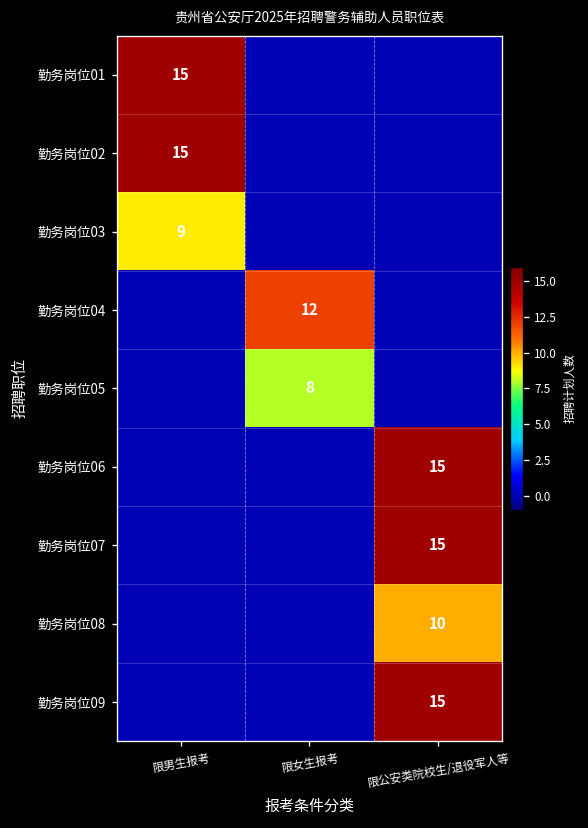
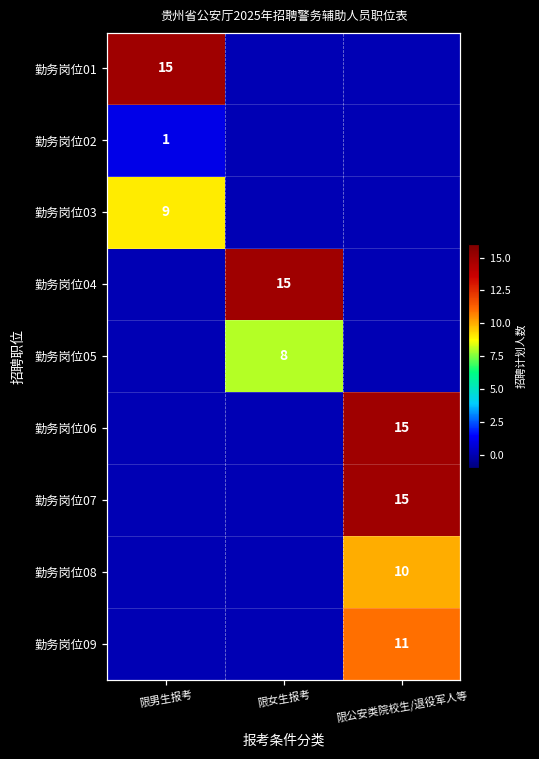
勤务岗位02, 限男生报考: 15 -> 1
勤务岗位04, 限女生报考: 12 -> 15
勤务岗位09, 限公安类院校生/退役军人等: 15 -> 11
